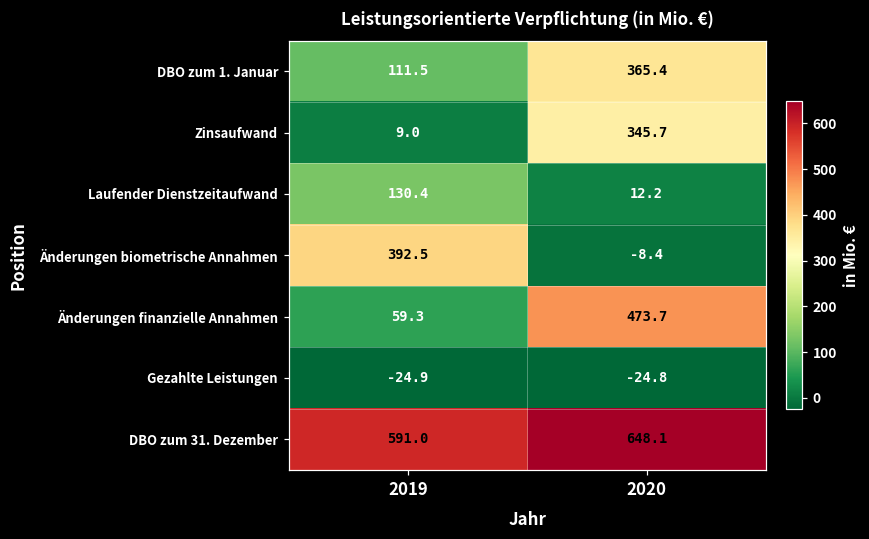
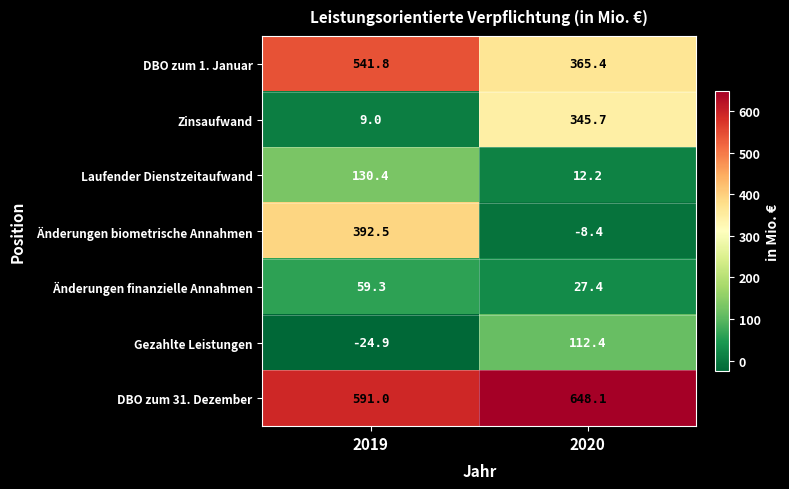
DBO zum 1. Januar, 2019: 111.5 -> 541.8
Änderungen finanzielle Annahmen, 2020: 473.7 -> 27.4
Gezahlte Leistungen, 2020: -24.8 -> 112.4
